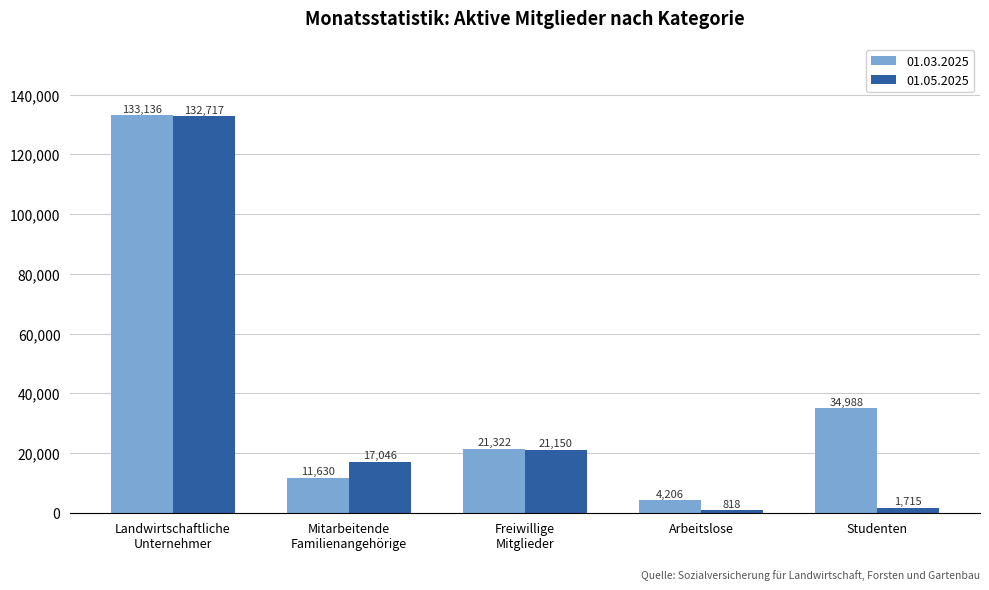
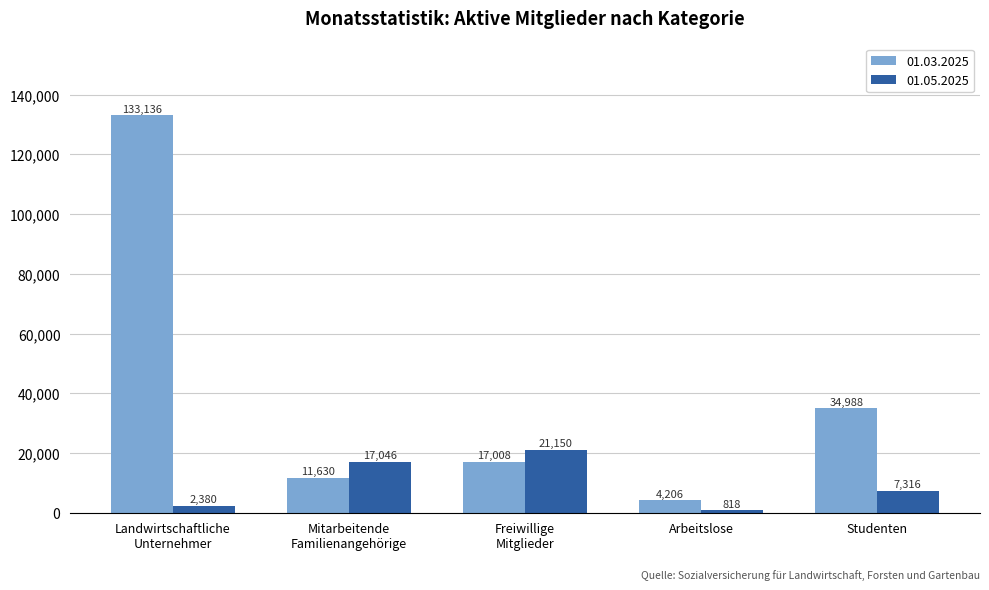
01.05.2025, Landwirtschaftliche Unternehmer: 132,717 -> 2,380
01.03.2025, Freiwillige Mitglieder: 21,322 -> 17,008
01.05.2025, Studenten: 1,715 -> 7,316
